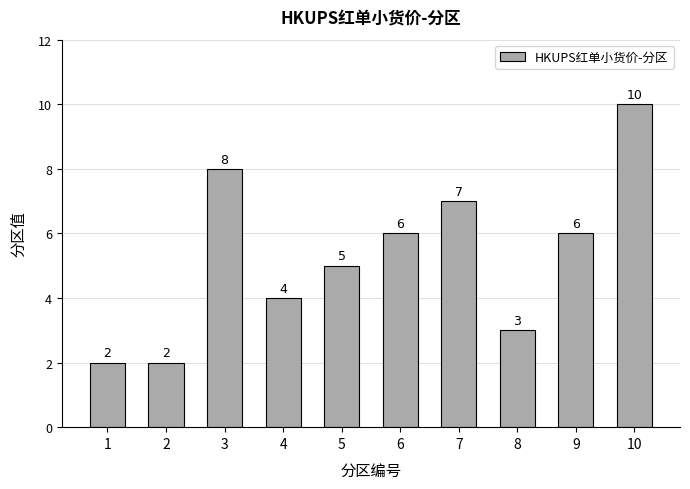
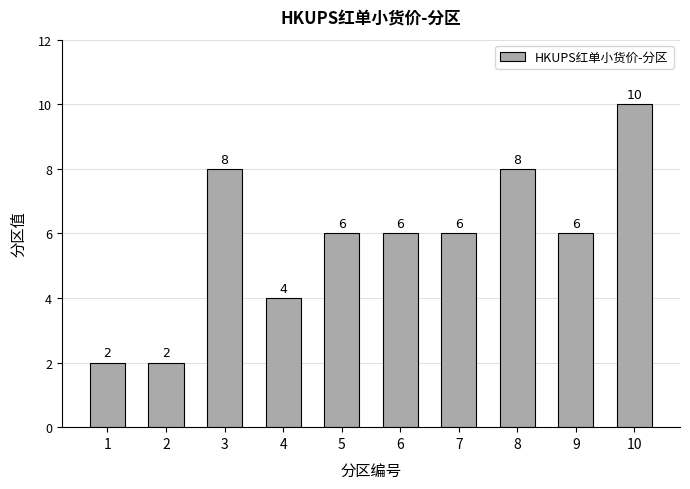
5: 5 -> 6
7: 7 -> 6
8: 3 -> 8
